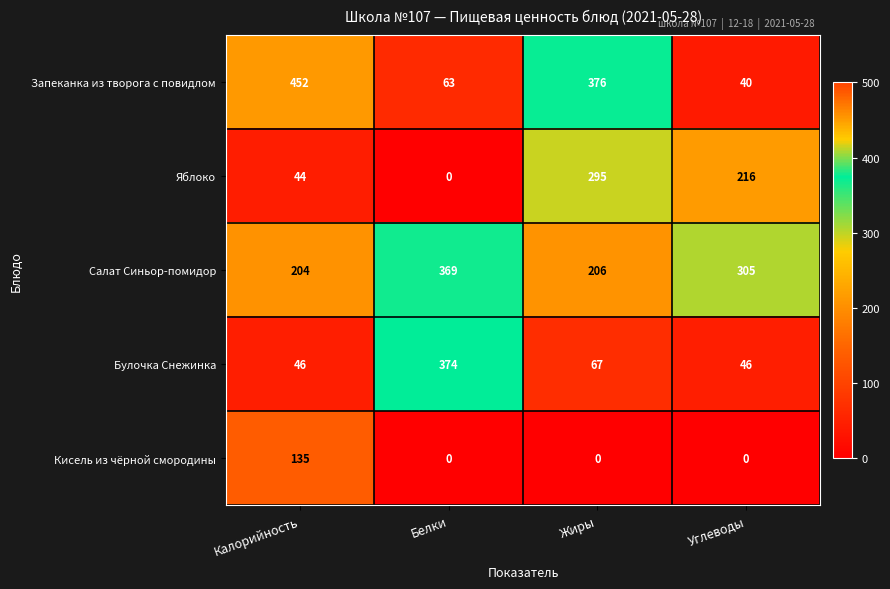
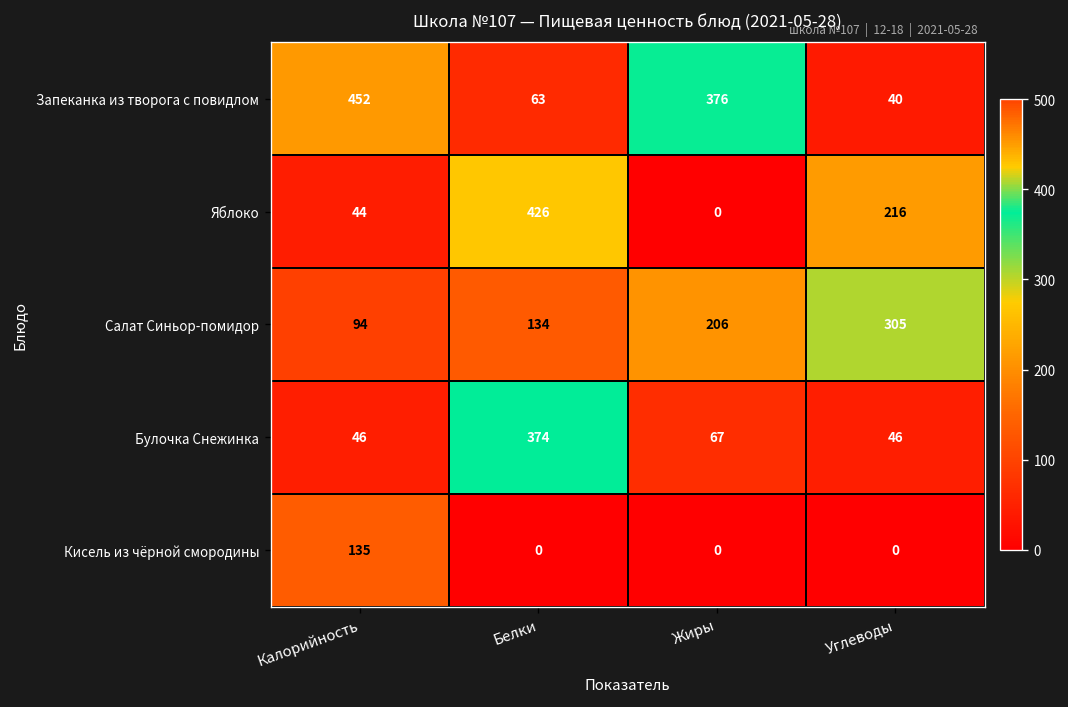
Яблоко, Белки: 0 -> 426
Яблоко, Жиры: 295 -> 0
Салат Синьор-помидор, Калорийность: 204 -> 94
Салат Синьор-помидор, Белки: 369 -> 134
